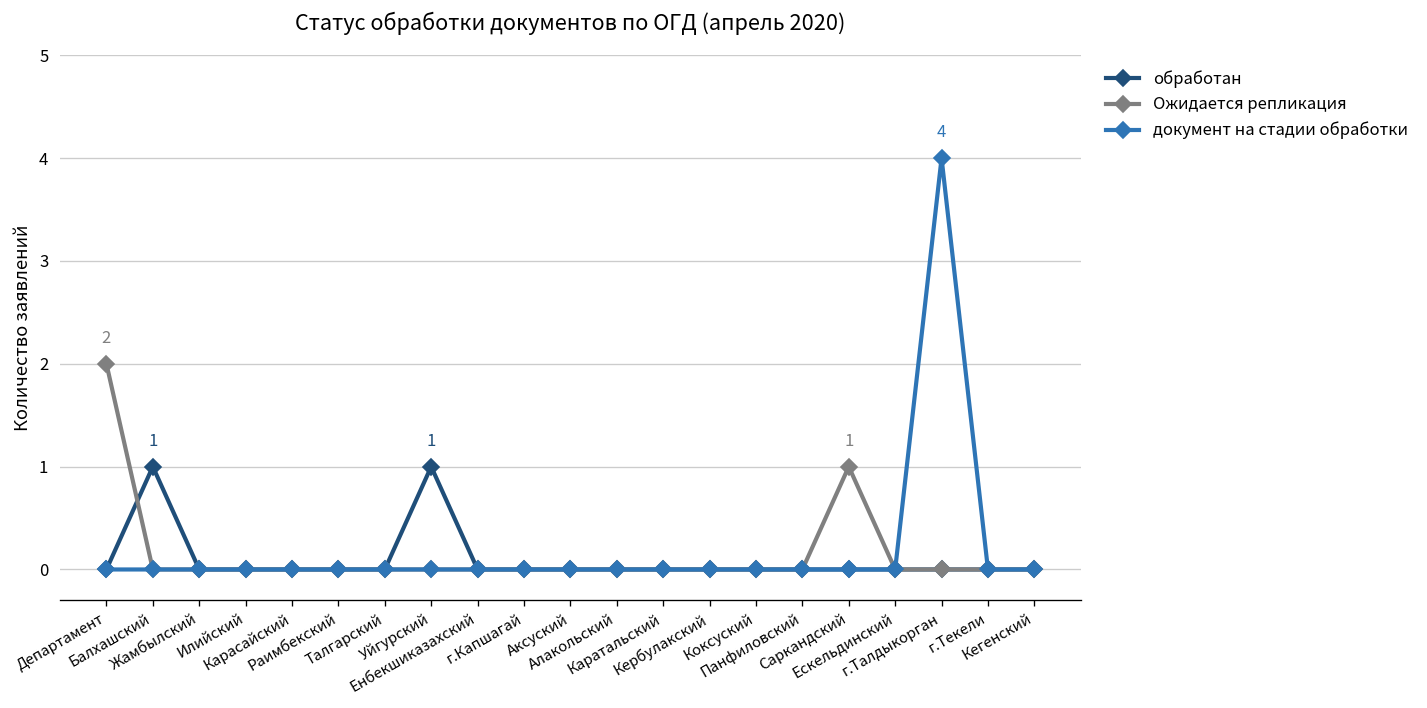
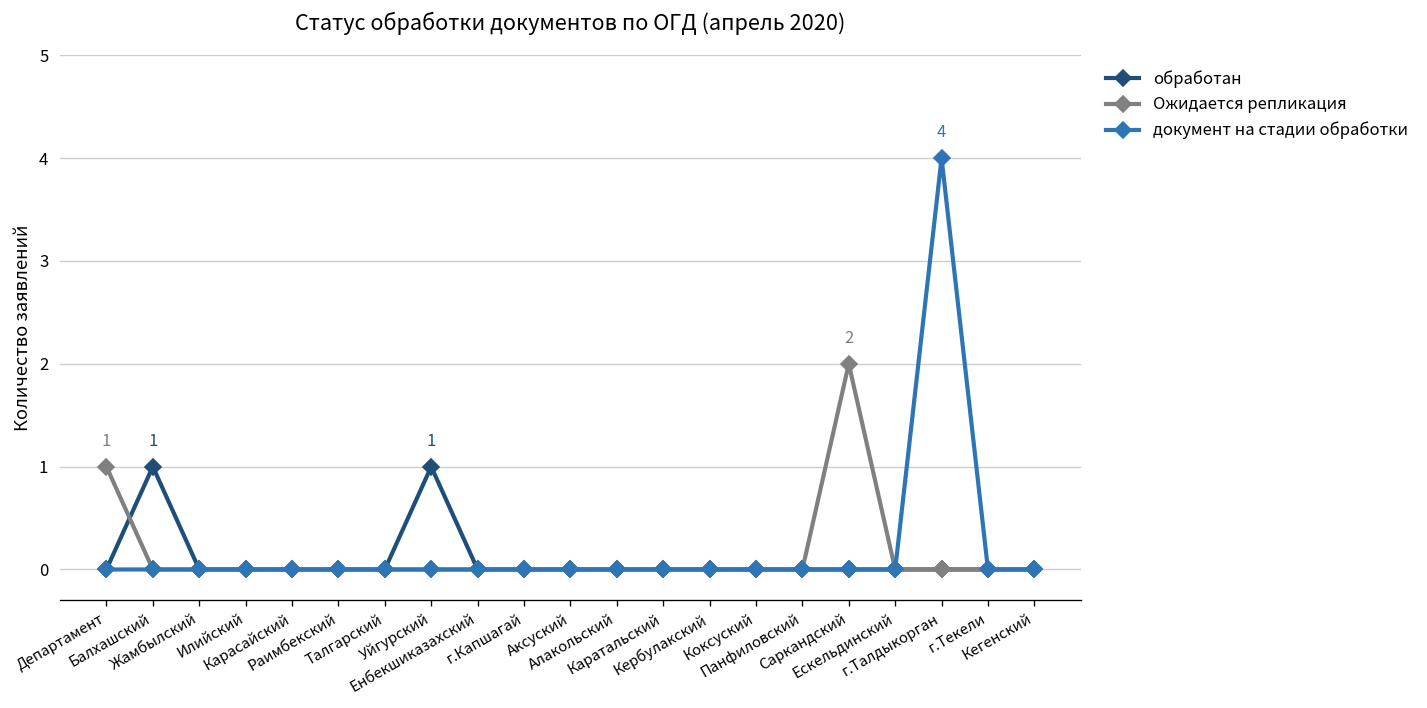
Ожидается репликация, Департамент: 2 -> 1
Ожидается репликация, Саркандский: 1 -> 2
